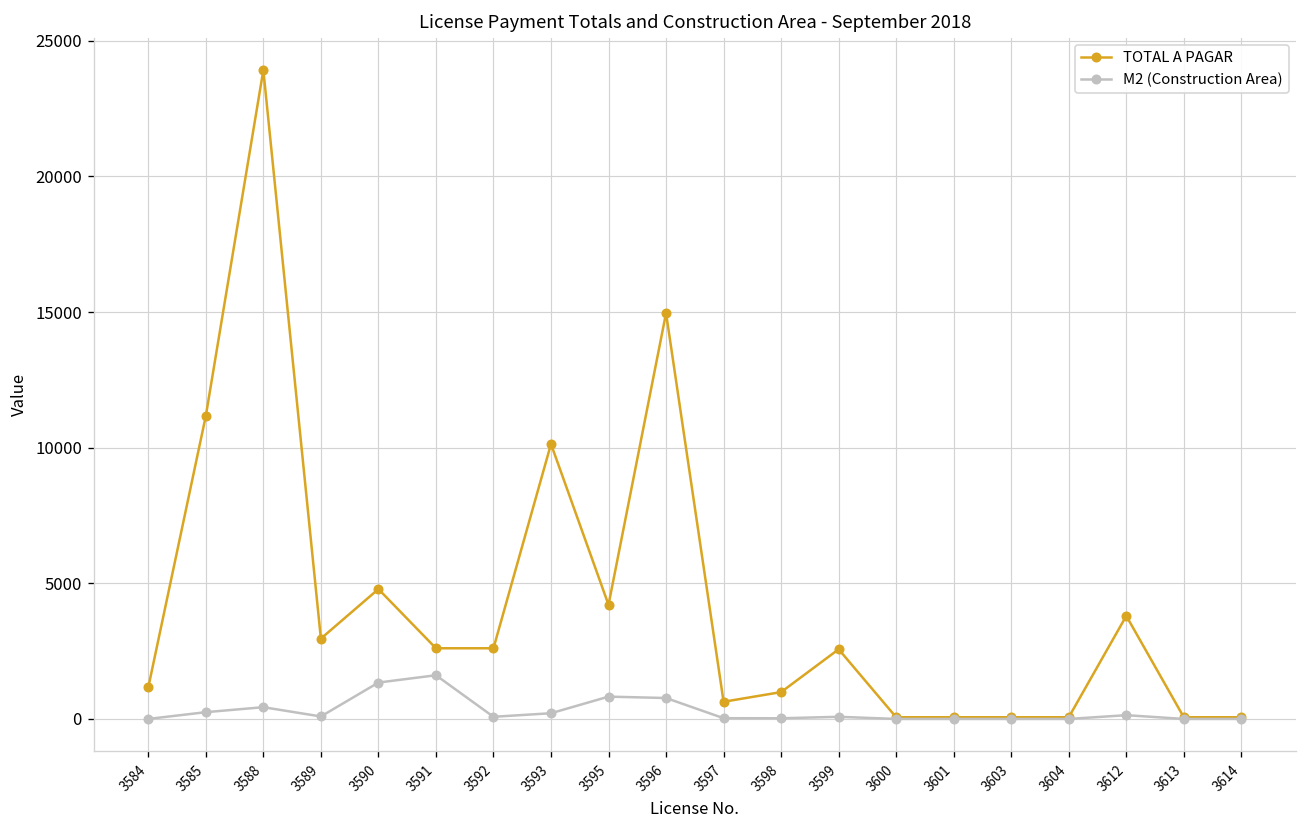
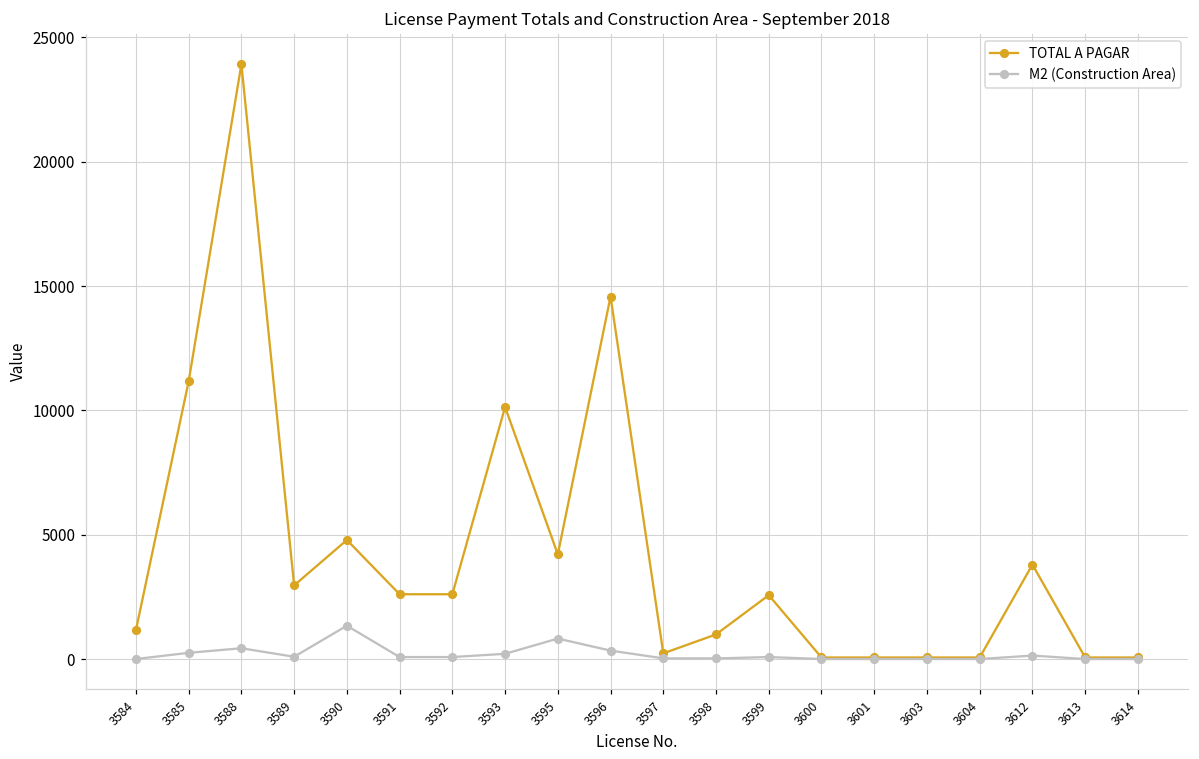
M2 (Construction Area), 3591: 1600 -> 100
TOTAL A PAGAR, 3596: 15000 -> 14600
M2 (Construction Area), 3596: 800 -> 300
TOTAL A PAGAR, 3597: 600 -> 200
